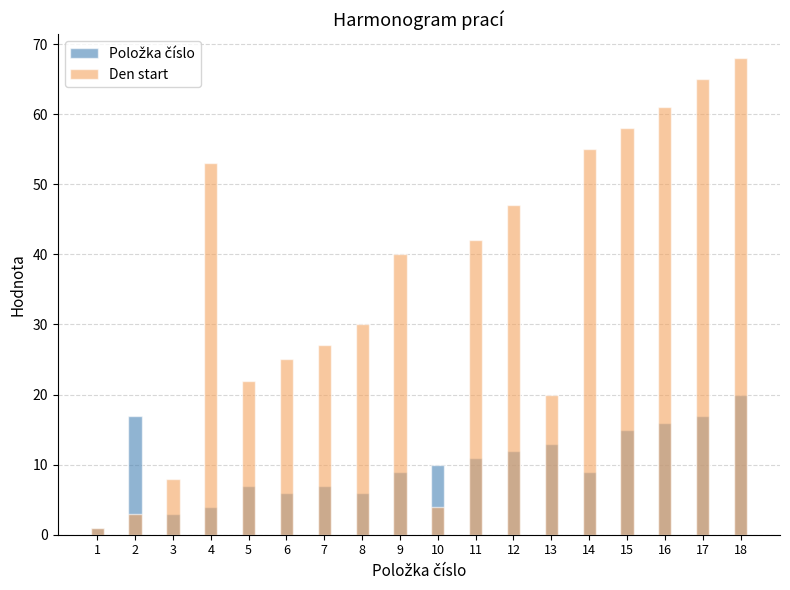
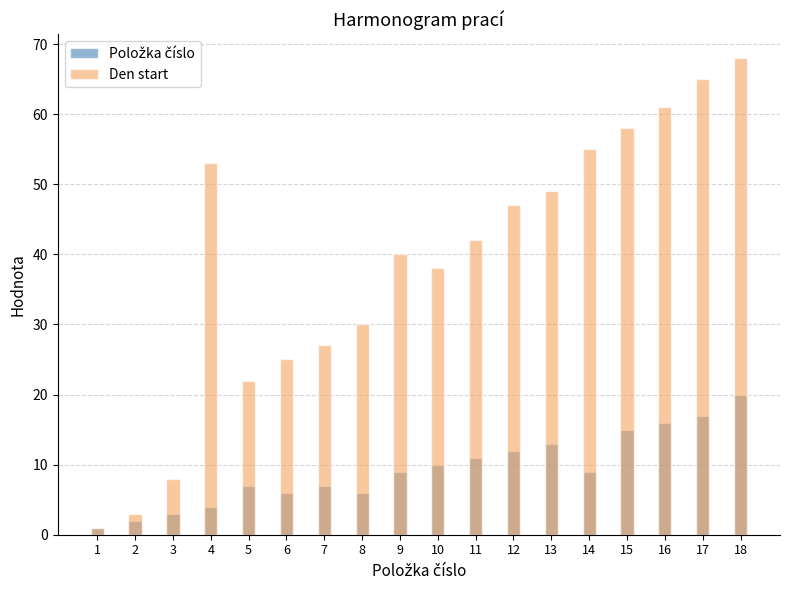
Položka číslo, 2: 17 -> 2
Den start, 10: 4 -> 38
Den start, 13: 20 -> 49
